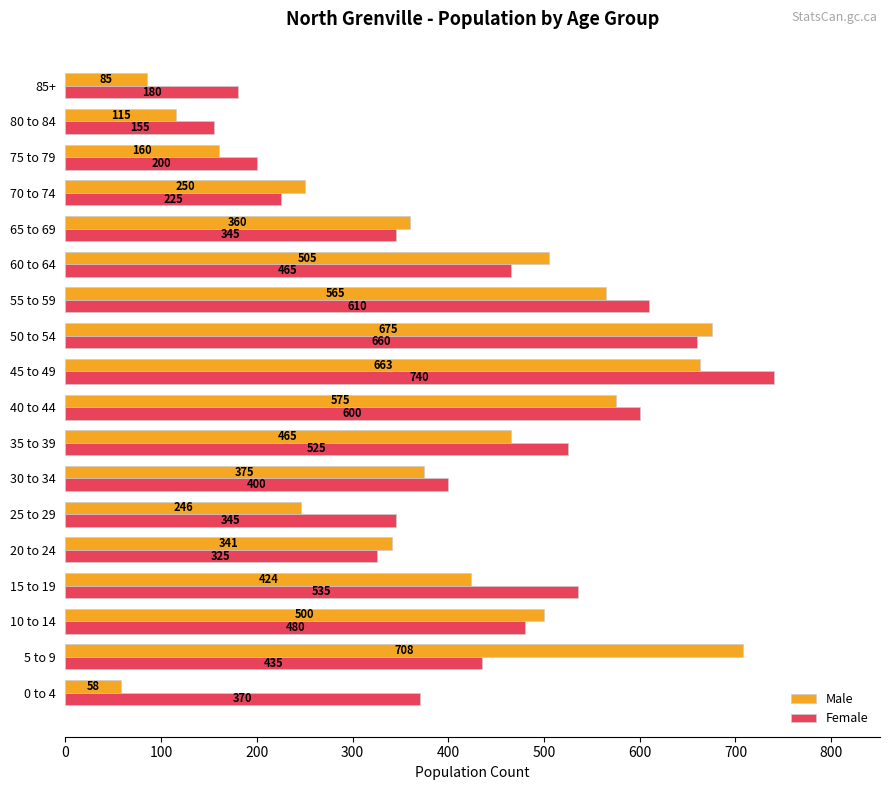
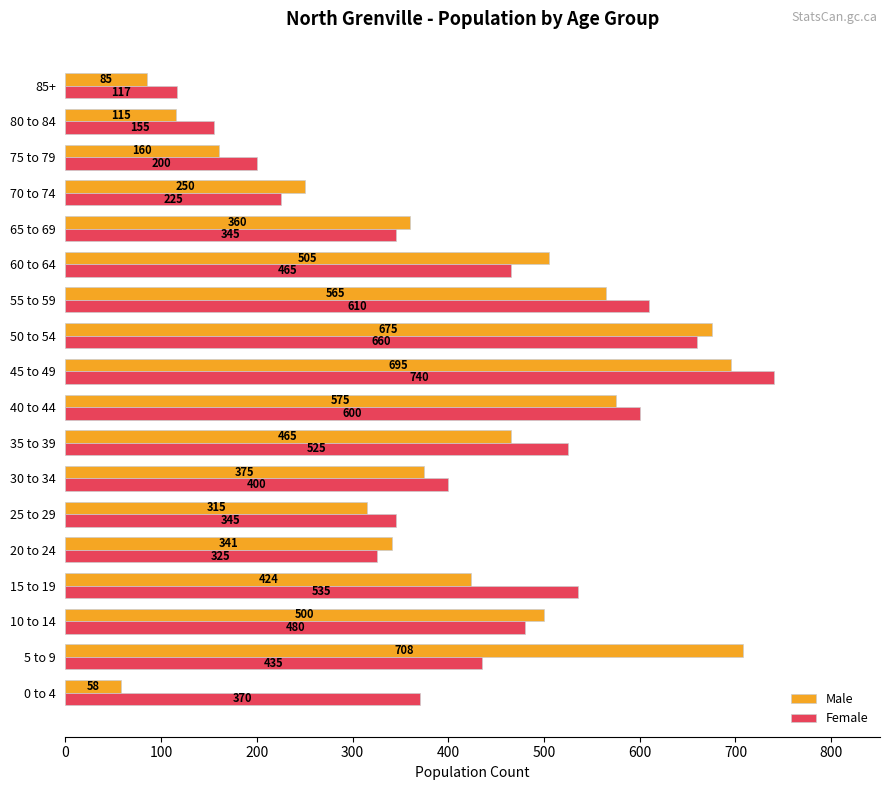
Female, 85+: 180 -> 117
Male, 45 to 49: 663 -> 695
Male, 25 to 29: 246 -> 315
